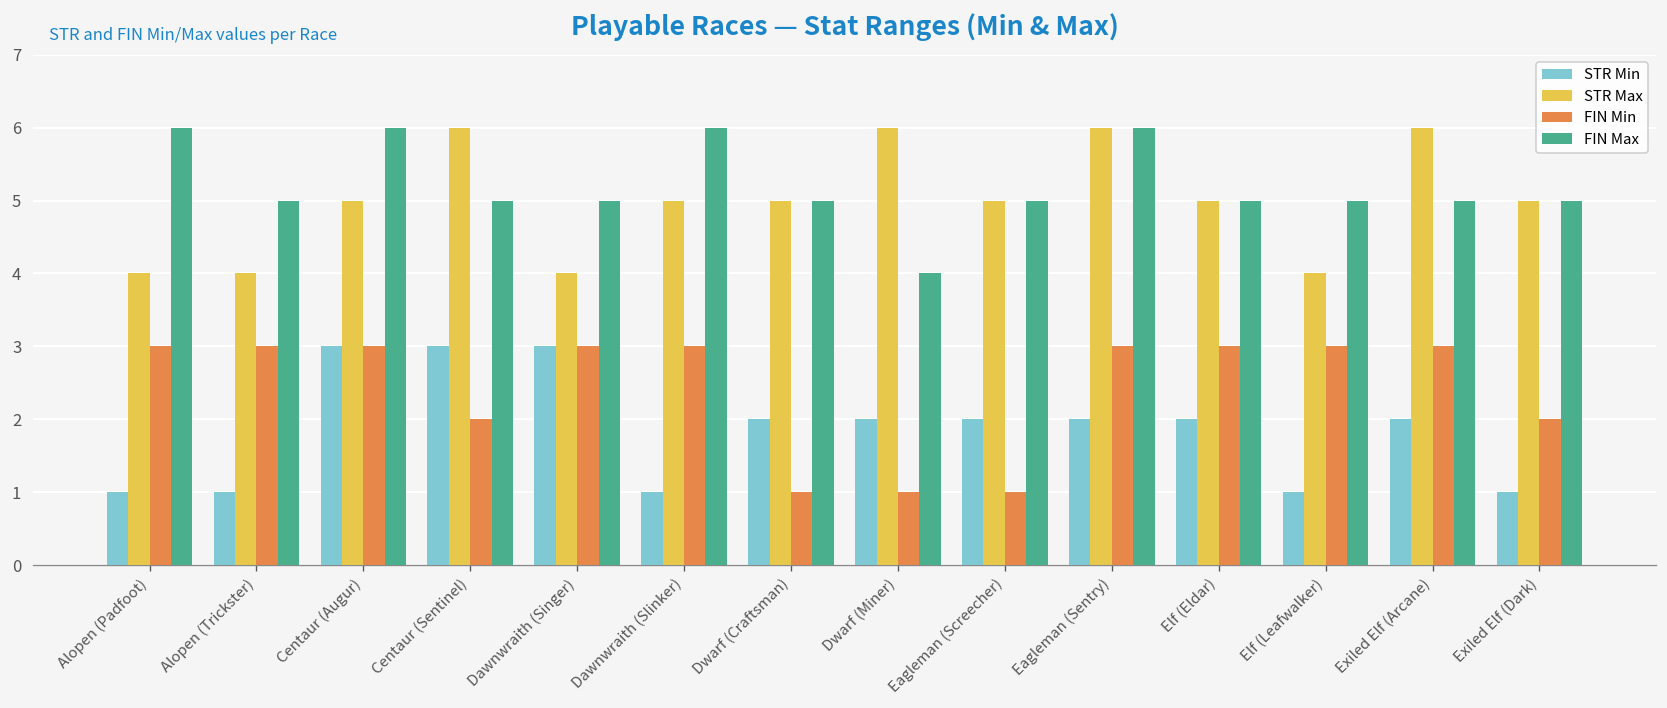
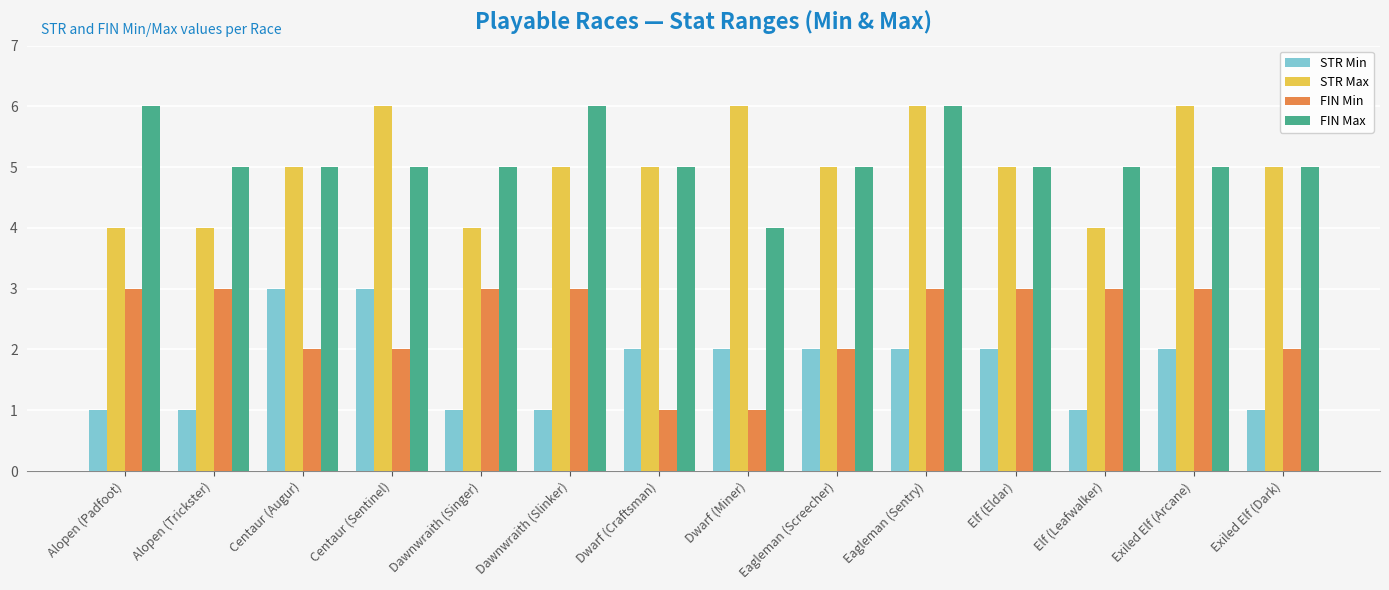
FIN Min, Centaur (Augur): 3 -> 2
FIN Max, Centaur (Augur): 6 -> 5
STR Min, Dawnwraith (Singer): 3 -> 1
FIN Min, Eagleman (Screecher): 1 -> 2
